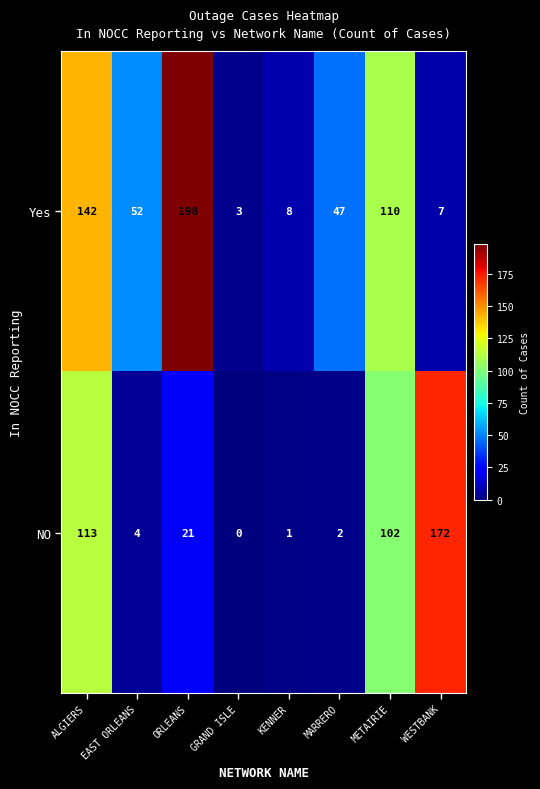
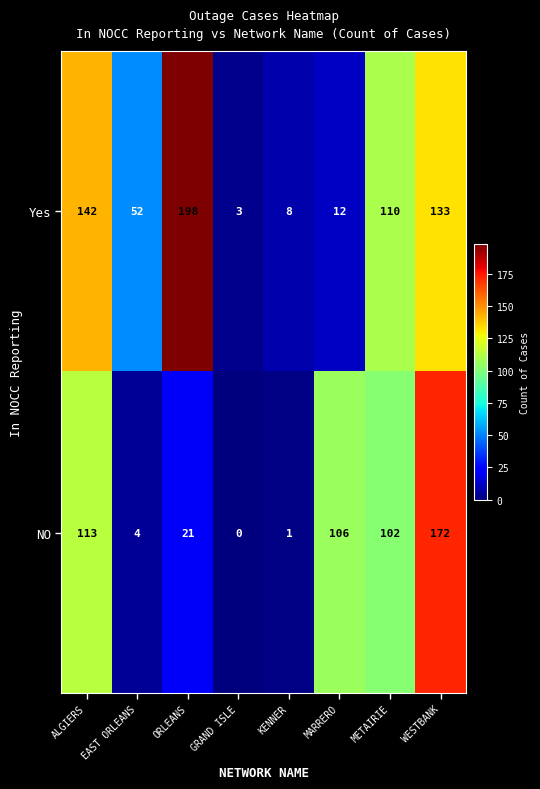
Yes, MARRERO: 47 -> 12
Yes, WESTBANK: 7 -> 133
NO, MARRERO: 2 -> 106
